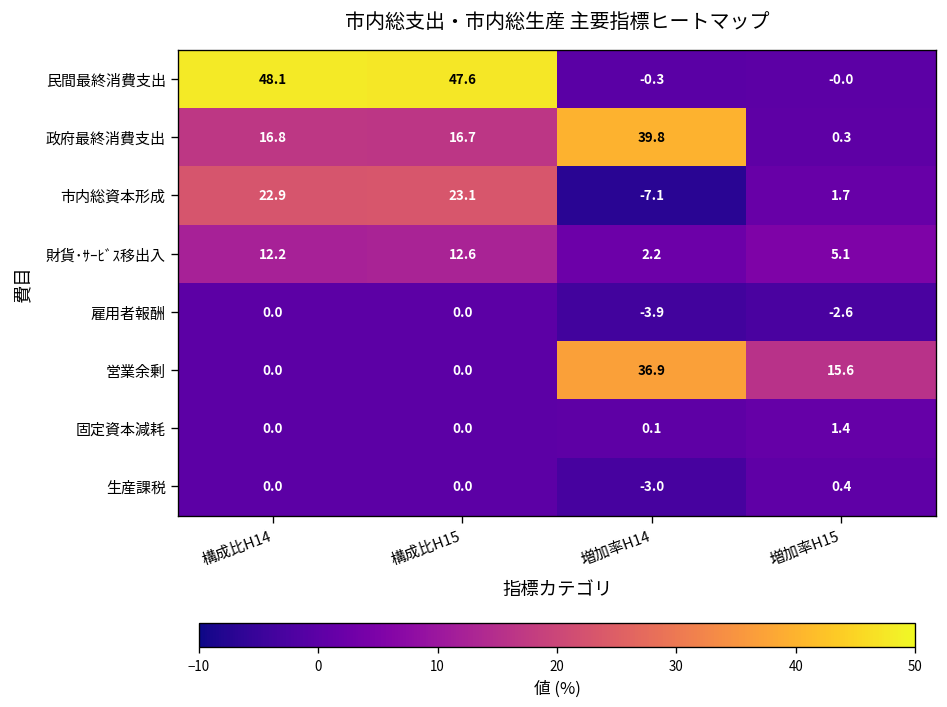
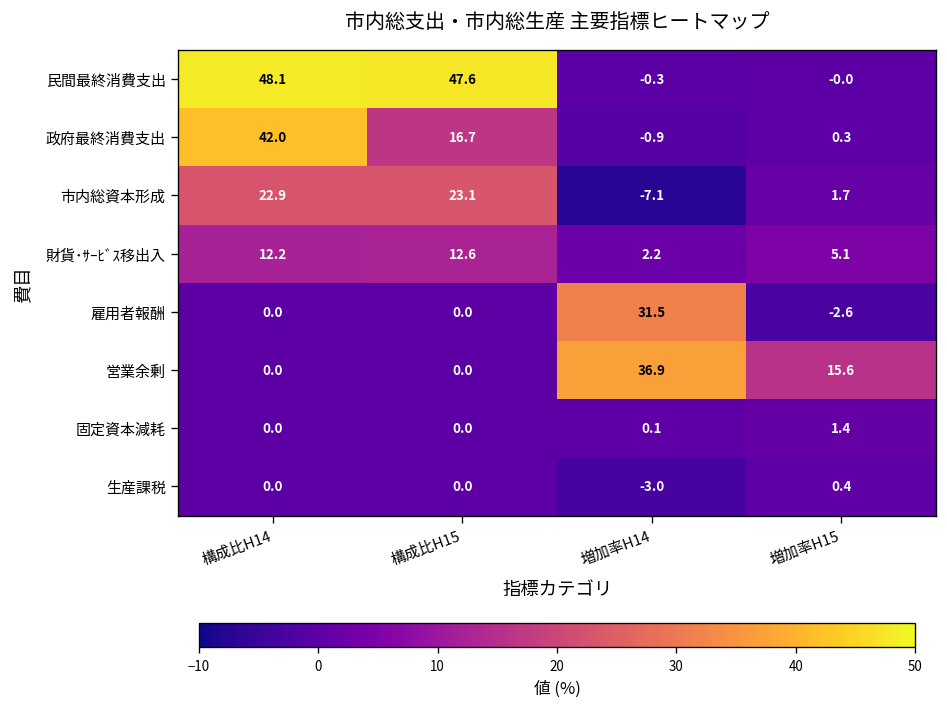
政府最終消費支出, 構成比H14: 16.8 -> 42.0
政府最終消費支出, 増加率H14: 39.8 -> -0.9
雇用者報酬, 増加率H14: -3.9 -> 31.5
